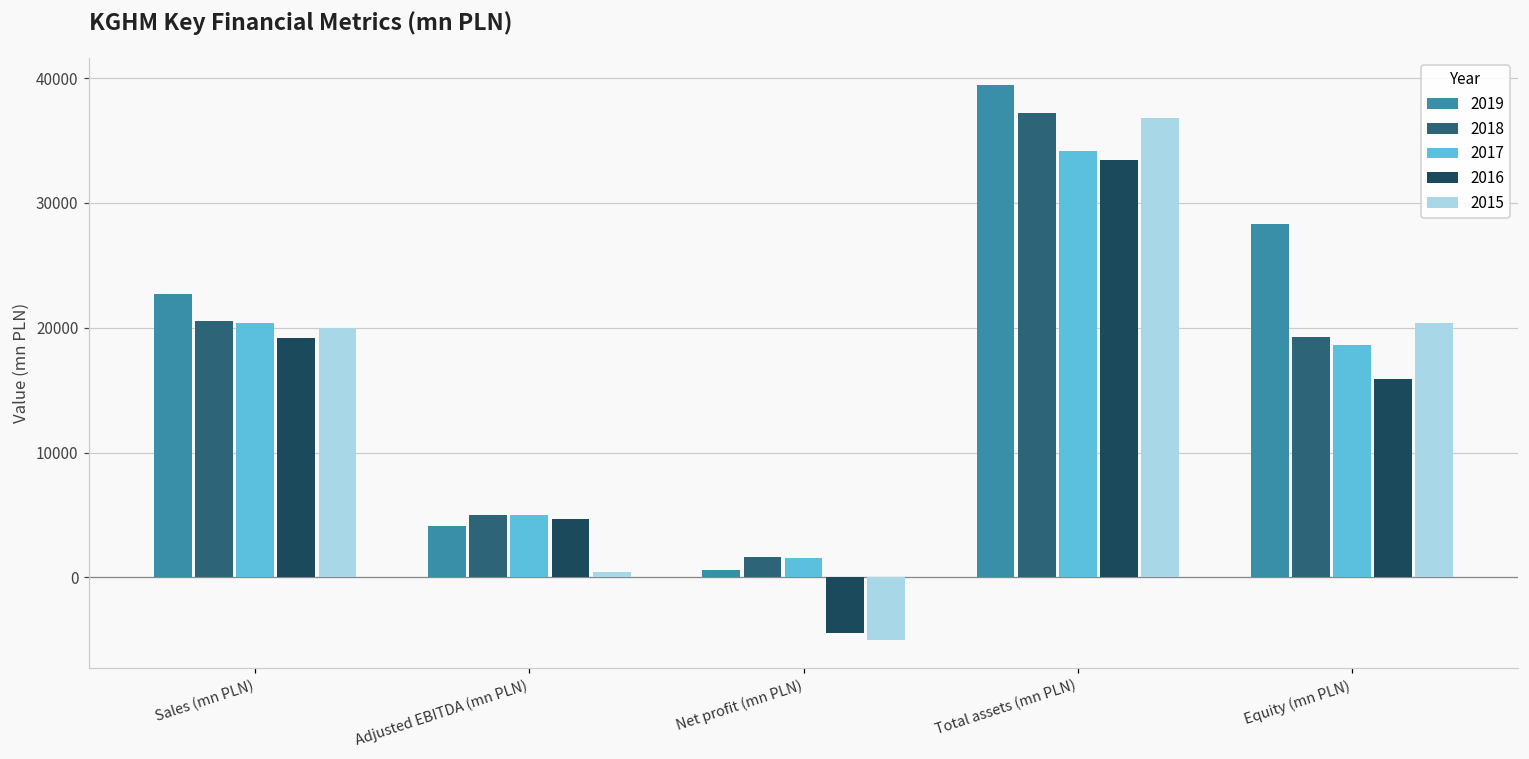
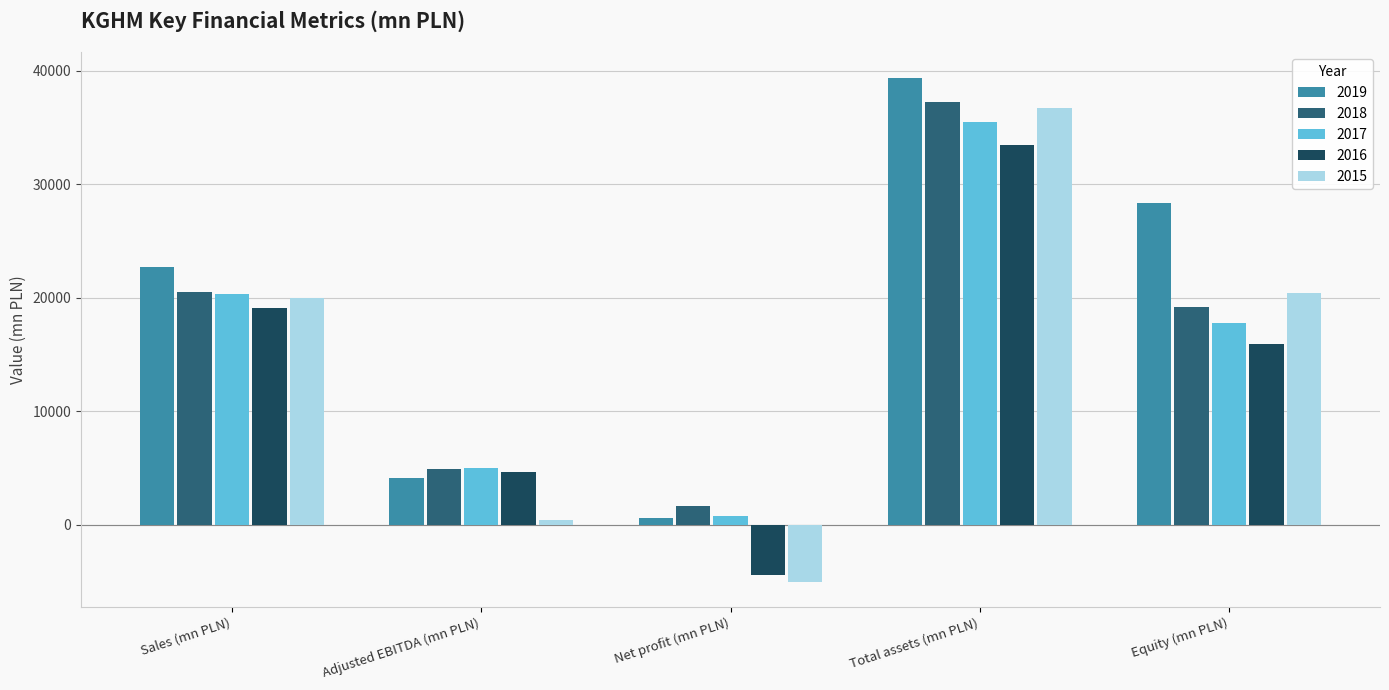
2017, Net profit (mn PLN): 1500 -> 800
2017, Total assets (mn PLN): 34100 -> 35500
2017, Equity (mn PLN): 18600 -> 17800
